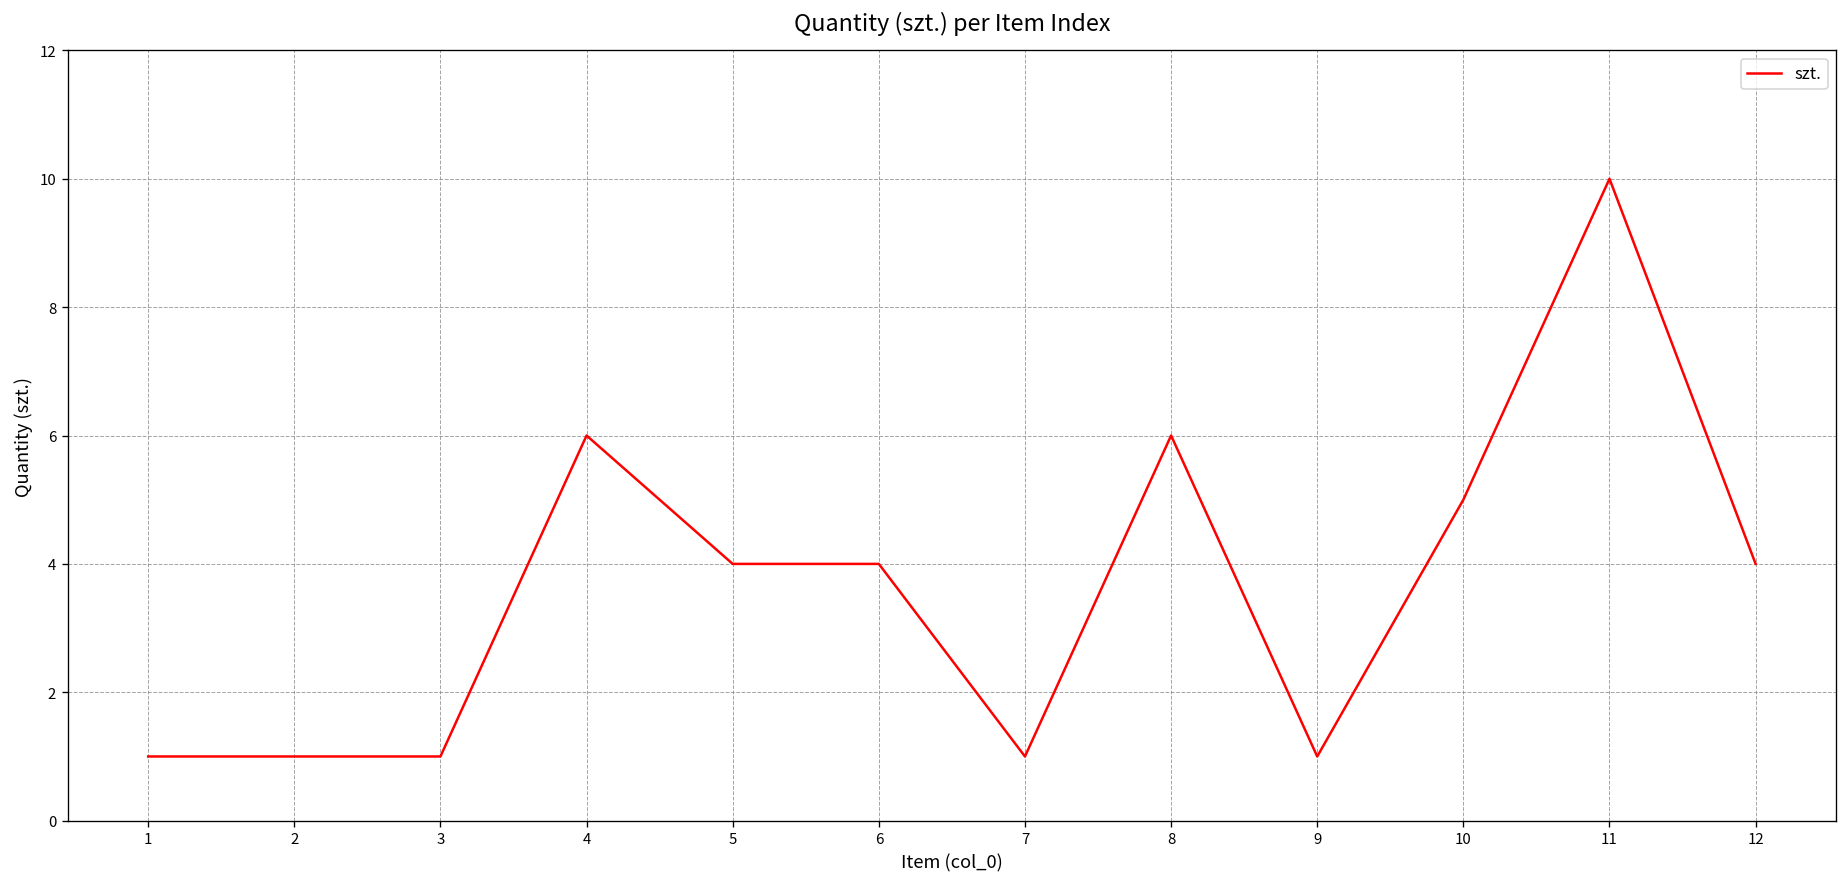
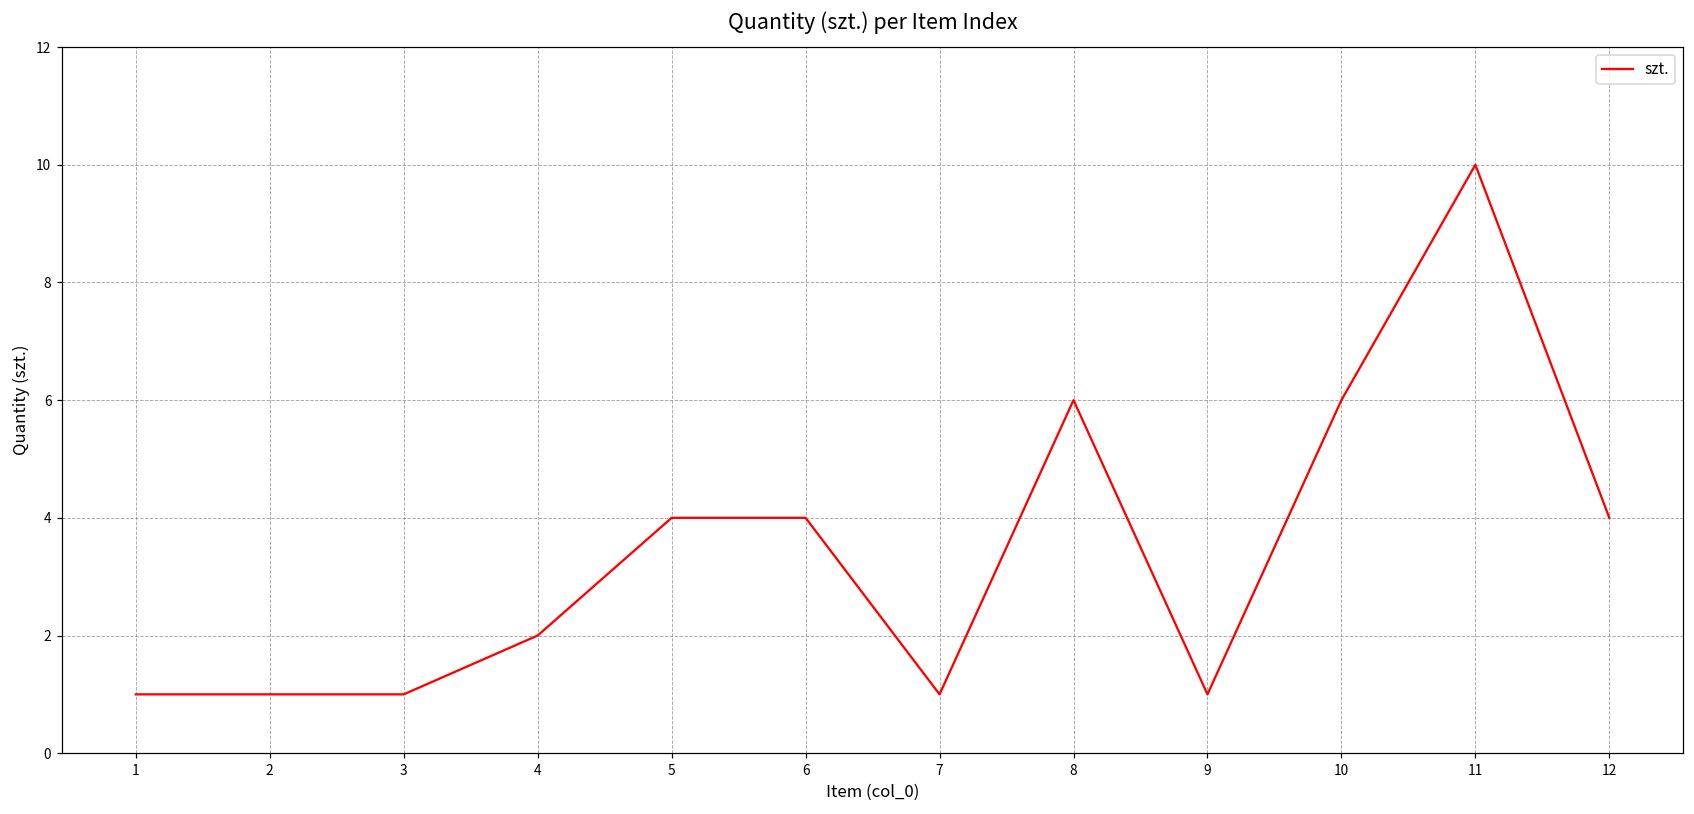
4: 6 -> 2
10: 5 -> 6
